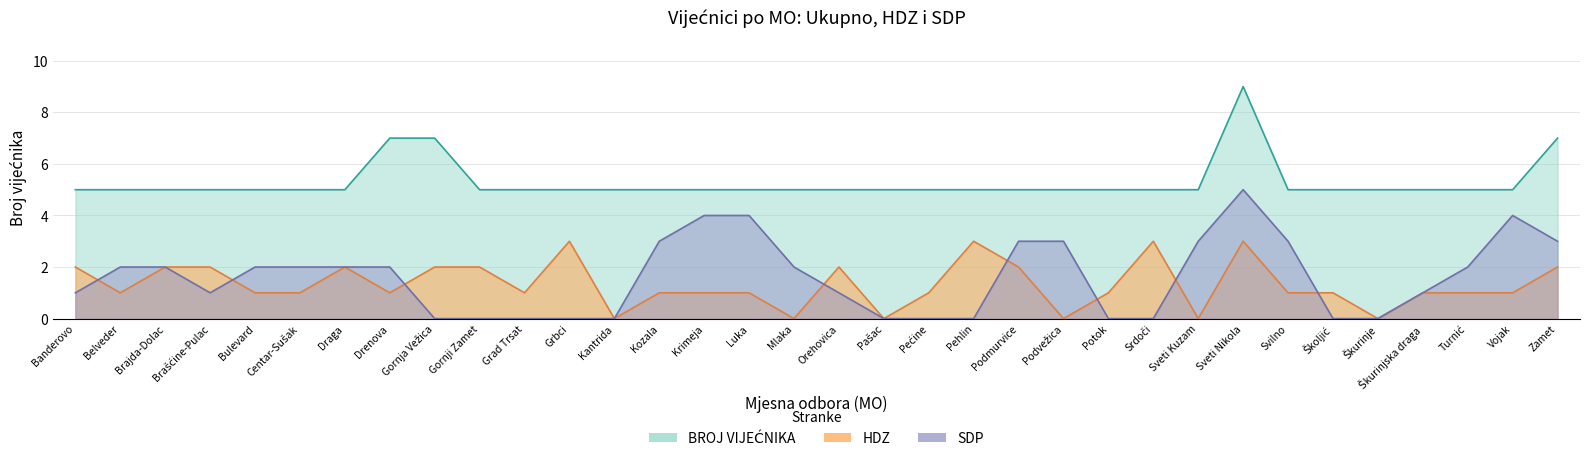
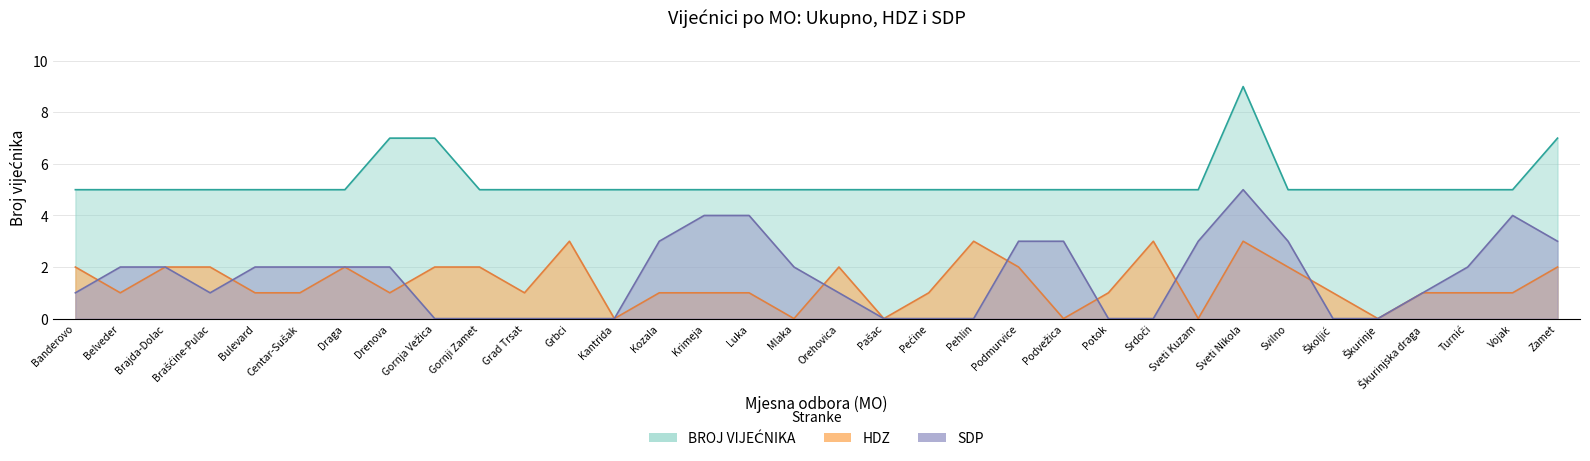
HDZ, Svilno: 1 -> 2
